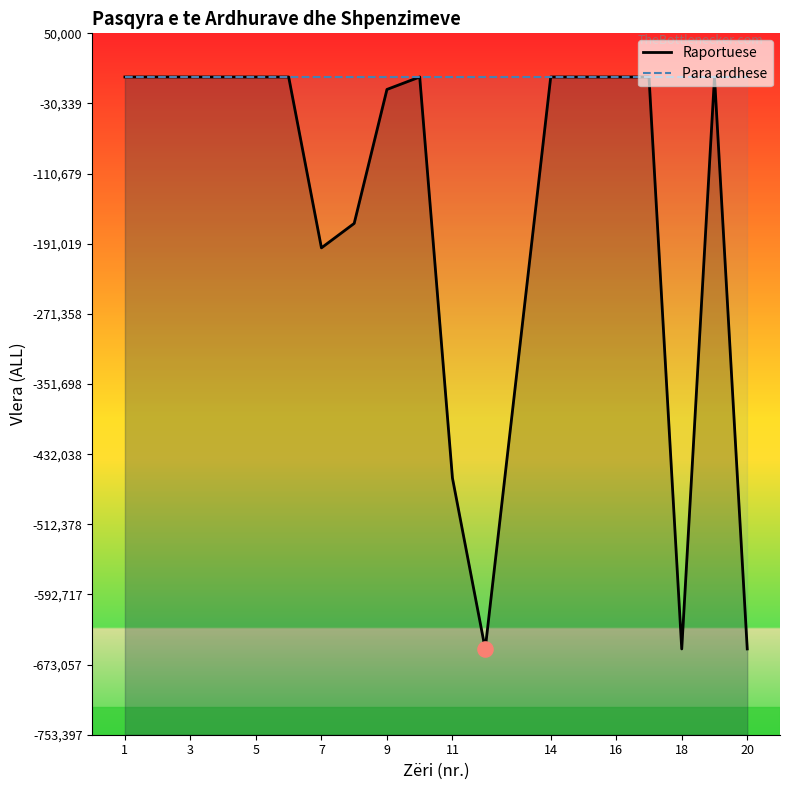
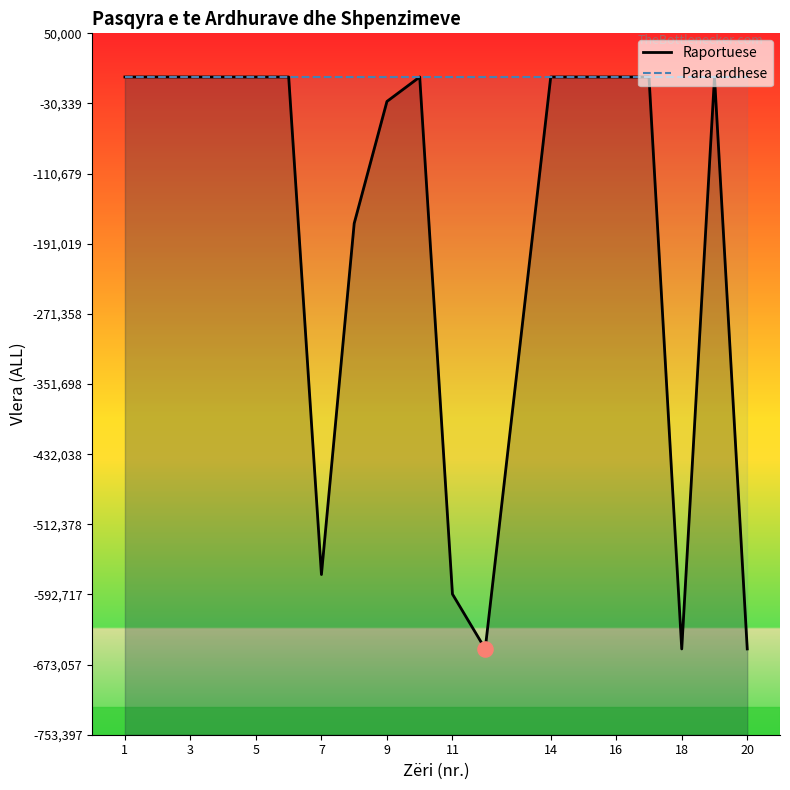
Raportuese, 7: -200,000 -> -570,000
Raportuese, 9: -10,000 -> -30,000
Raportuese, 11: -460,000 -> -590,000
